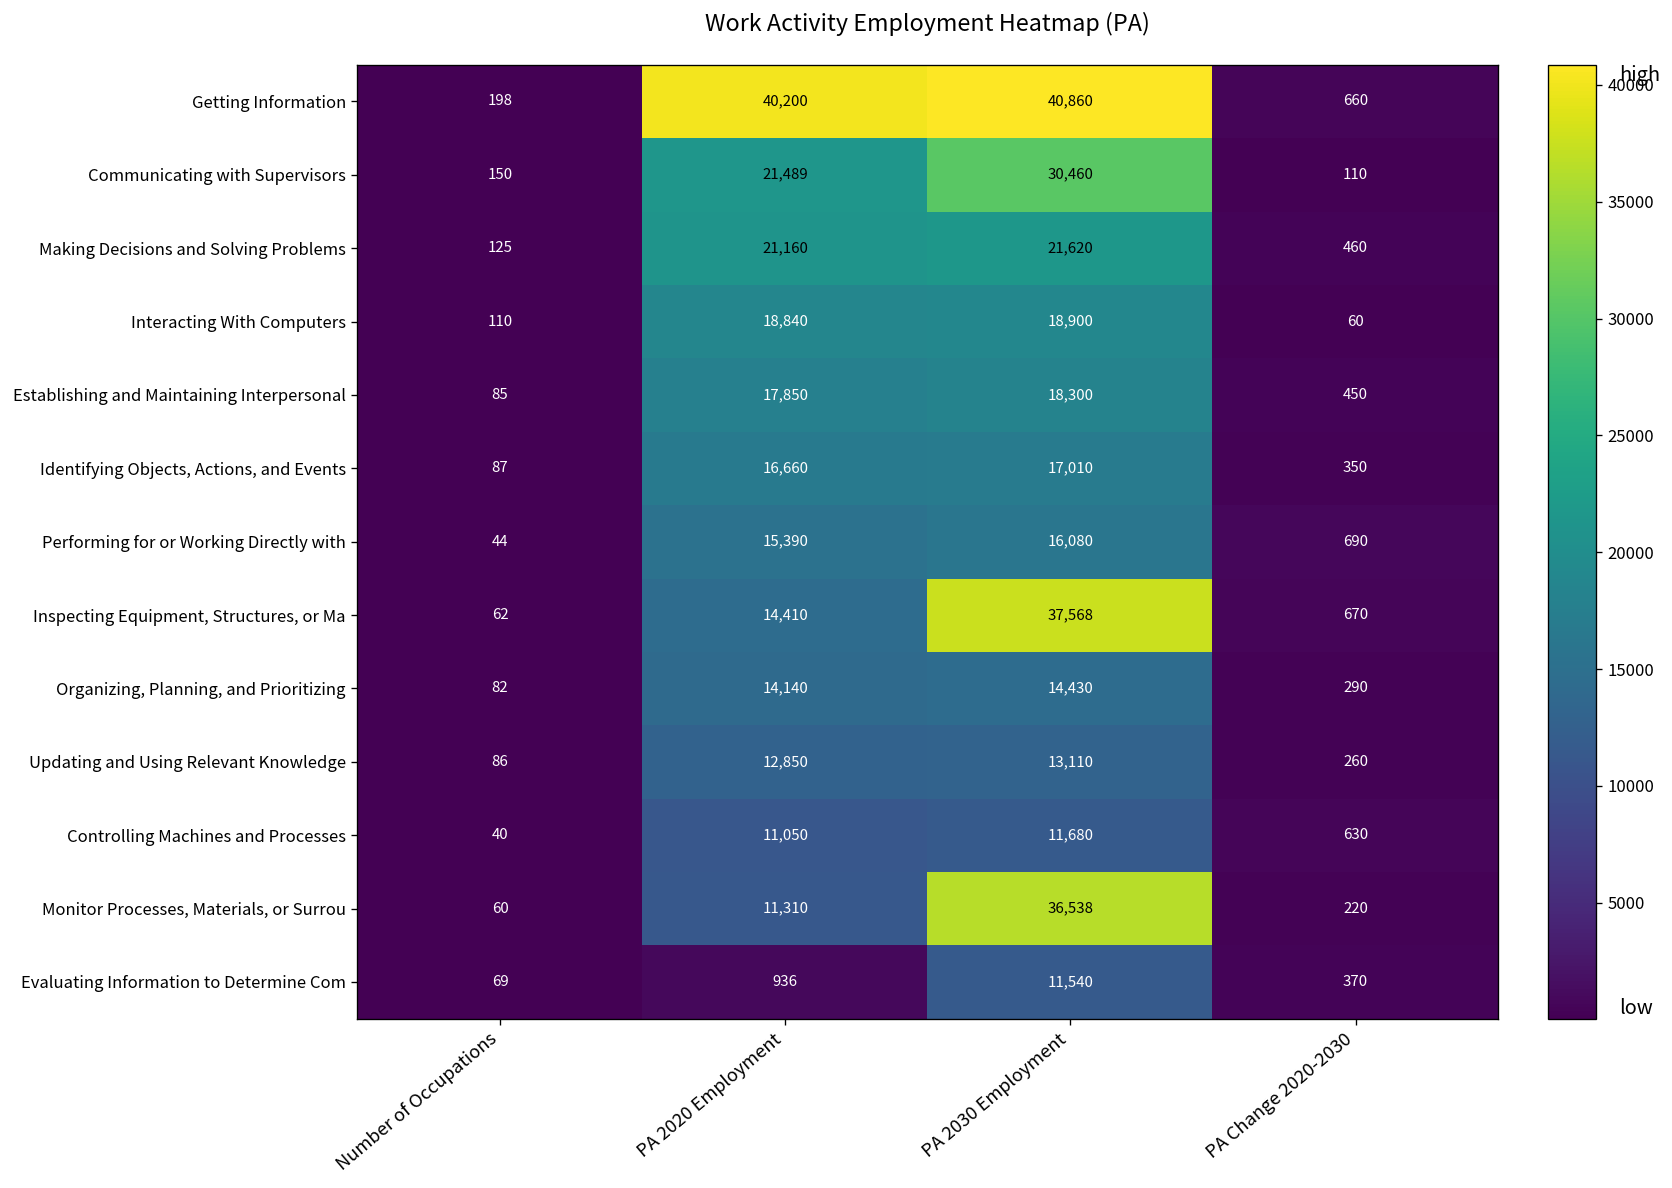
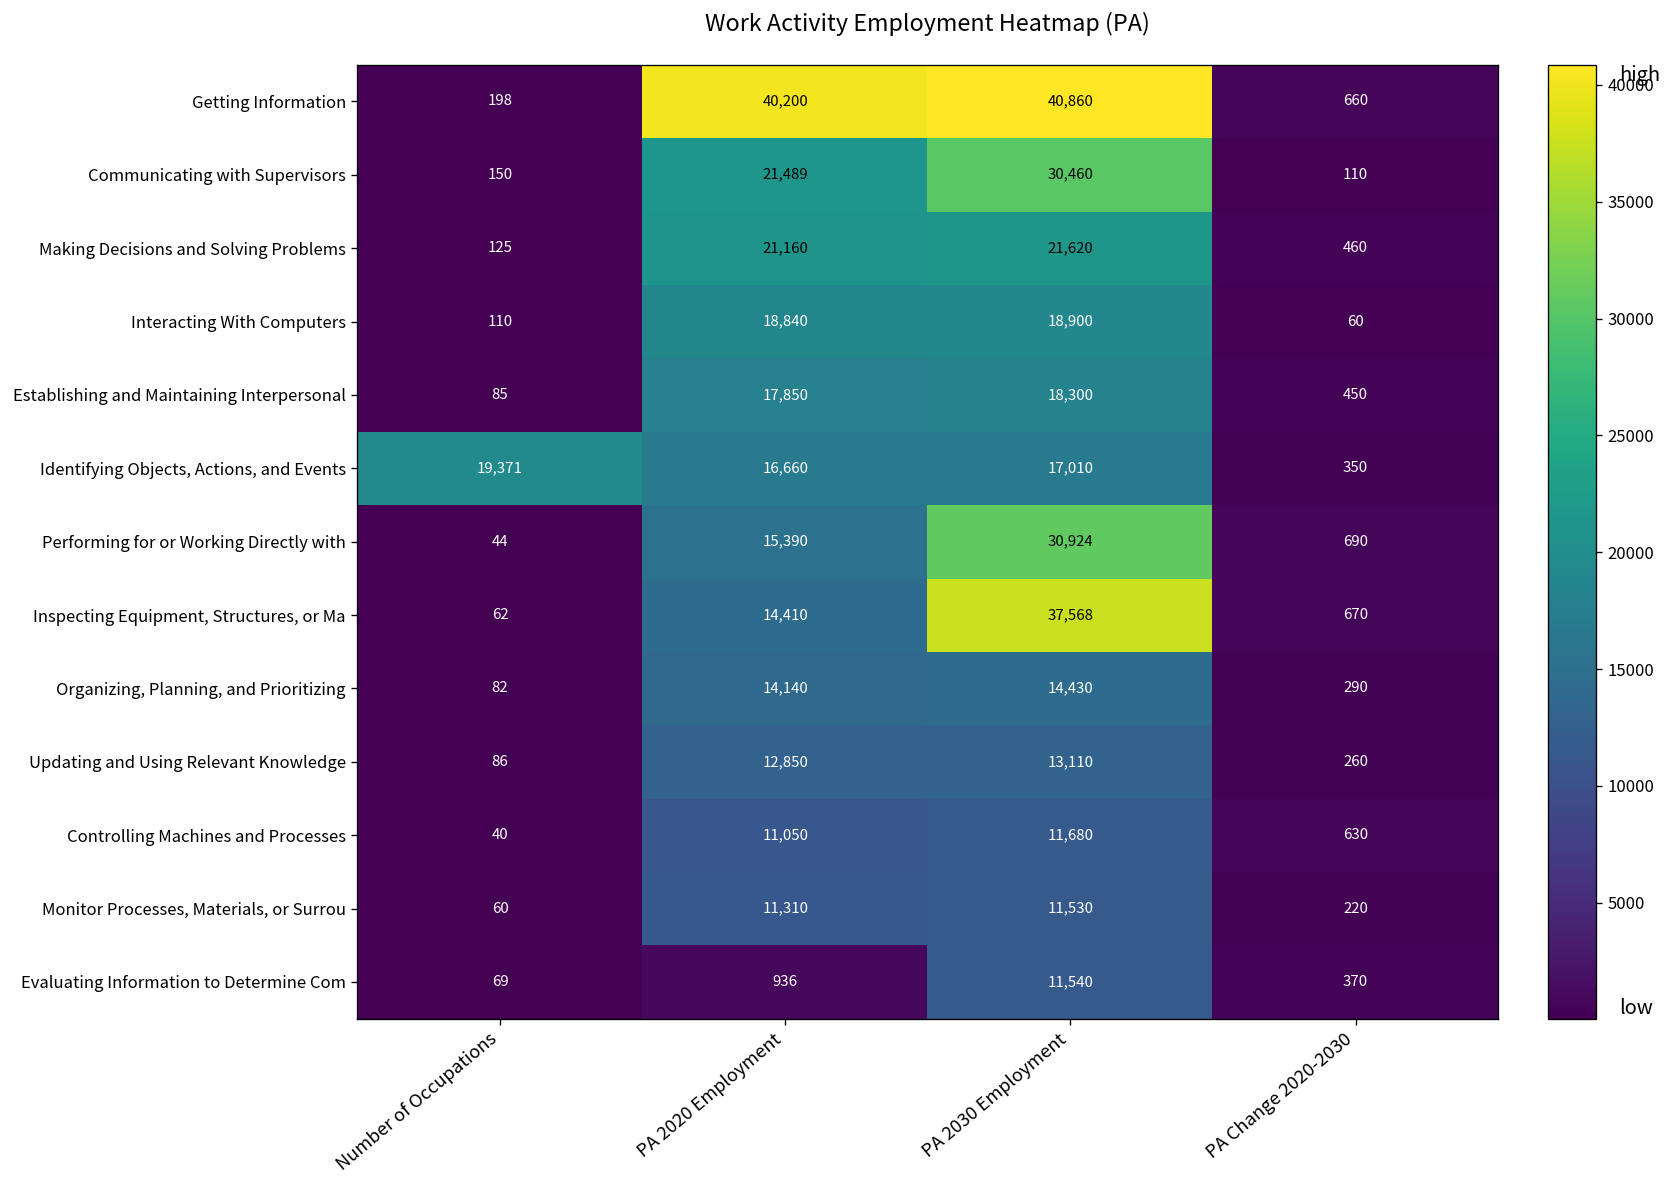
Identifying Objects, Actions, and Events, Number of Occupations: 87 -> 19,371
Performing for or Working Directly with, PA 2030 Employment: 16,080 -> 30,924
Monitor Processes, Materials, or Surrou, PA 2030 Employment: 36,538 -> 11,530
